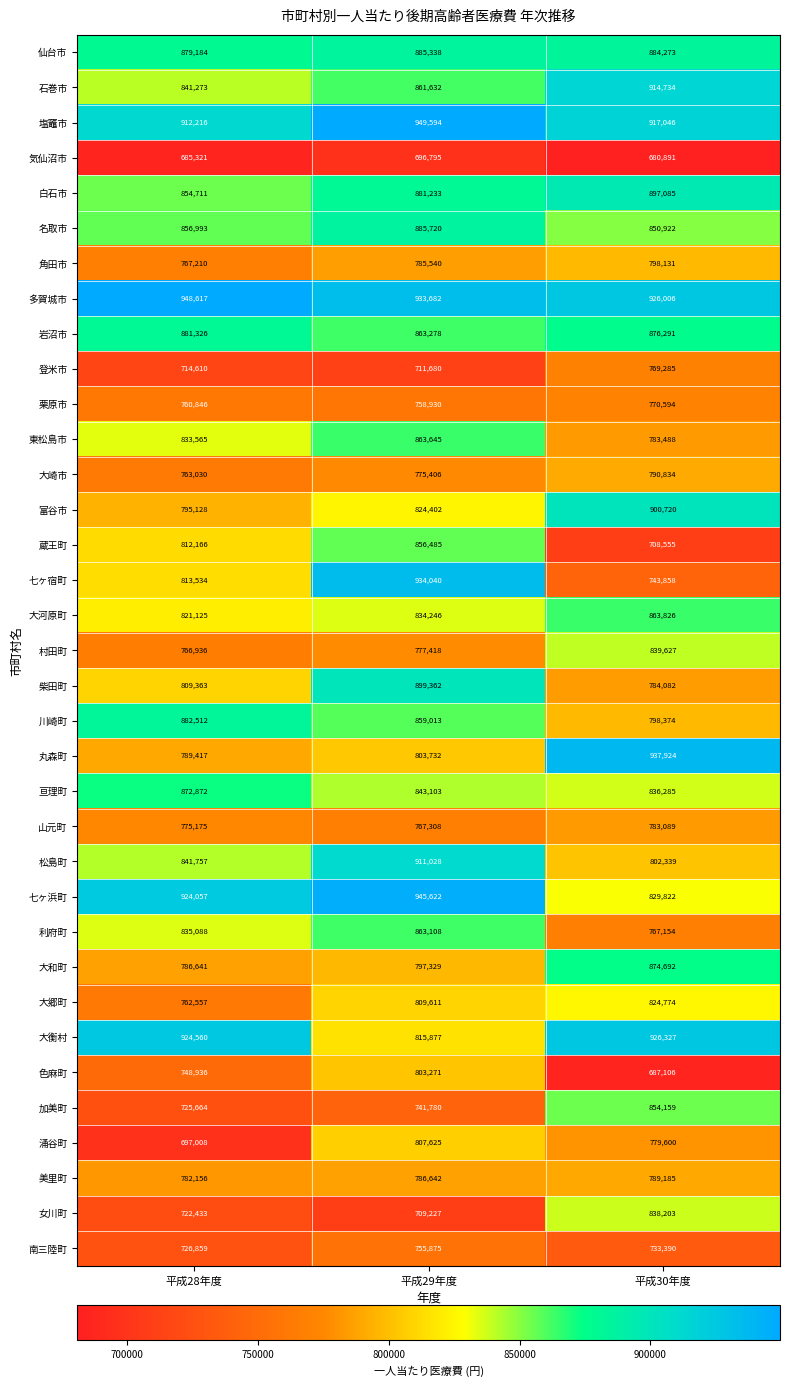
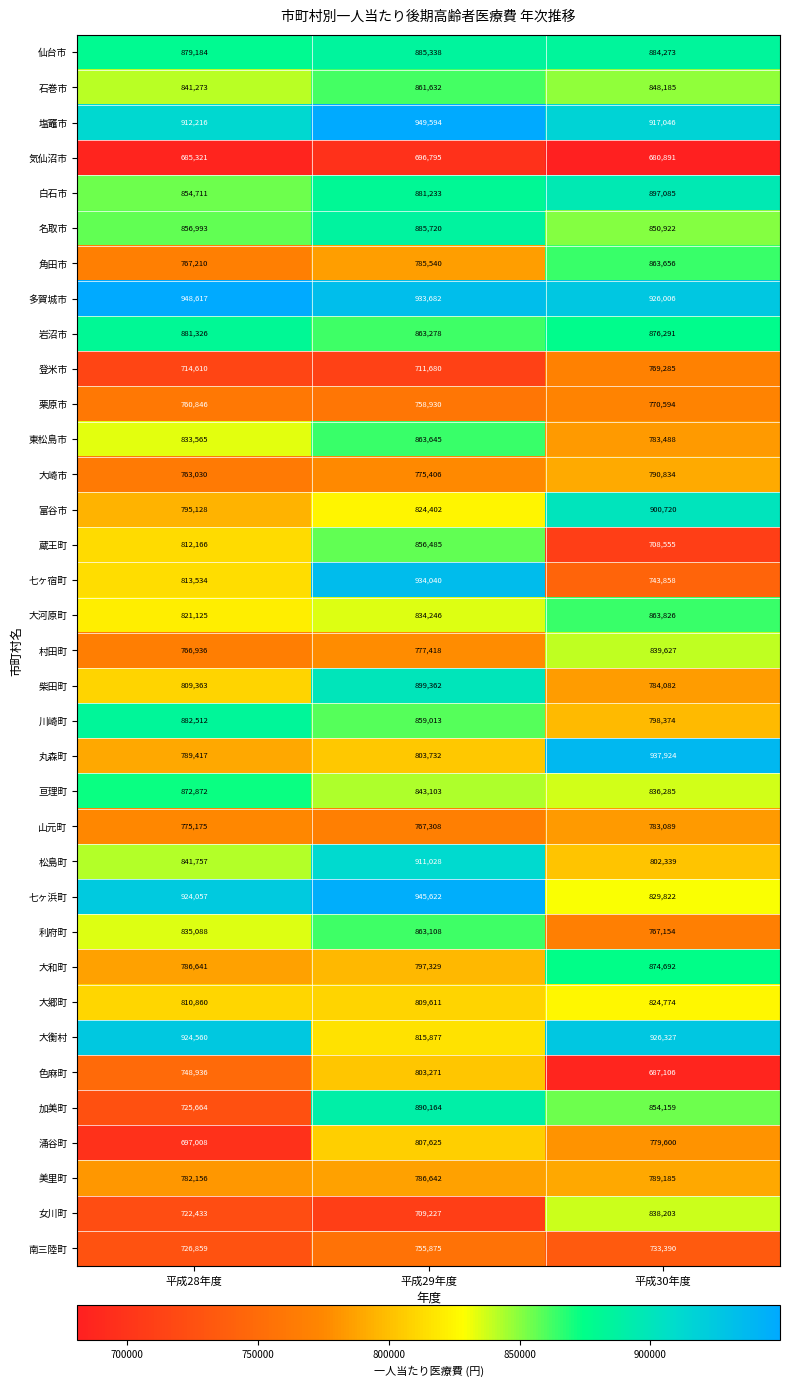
石巻市, 平成30年度: 914,734 -> 848,185
角田市, 平成30年度: 798,131 -> 863,656
大郷町, 平成28年度: 762,557 -> 810,860
加美町, 平成29年度: 741,780 -> 890,164
